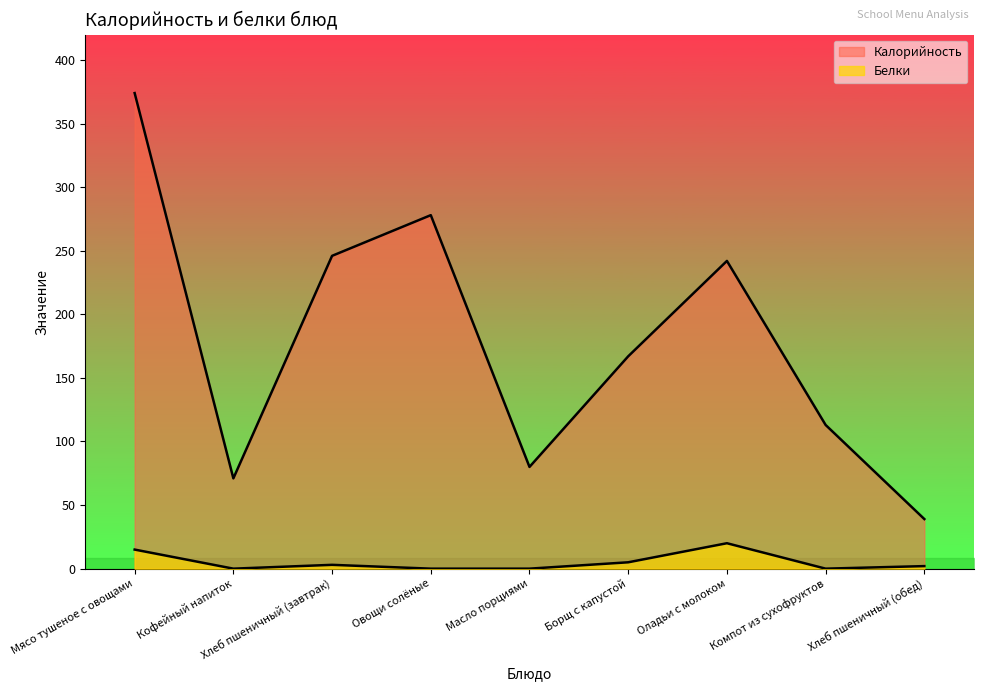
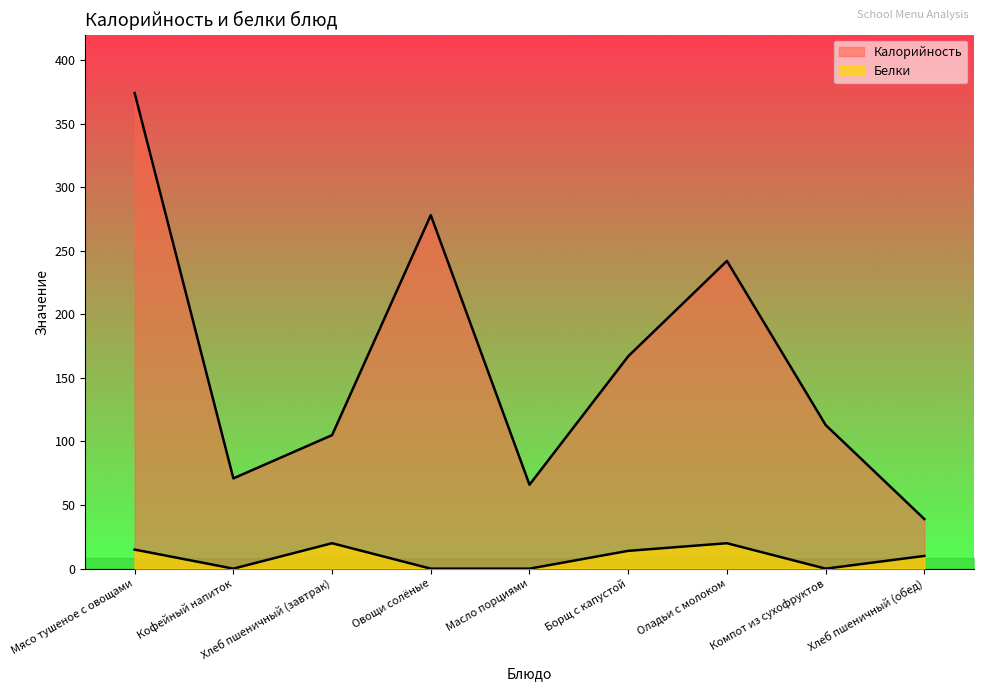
Калорийность, Хлеб пшеничный (завтрак): 246 -> 105
Белки, Хлеб пшеничный (завтрак): 3 -> 20
Калорийность, Масло порциями: 80 -> 66
Белки, Борщ с капустой: 5 -> 14
Белки, Хлеб пшеничный (обед): 2 -> 10
